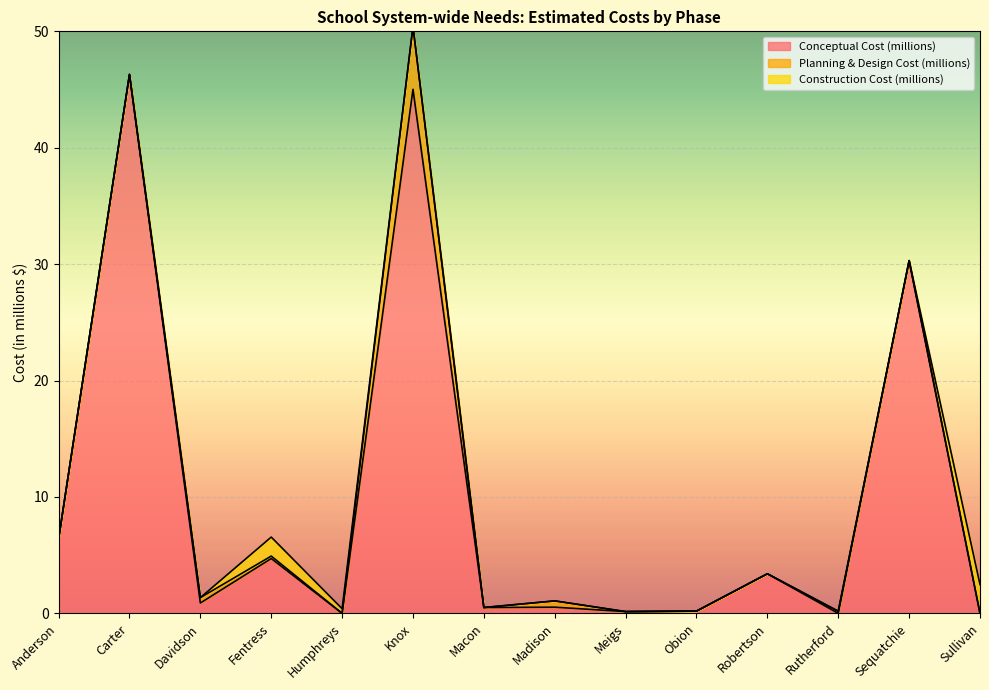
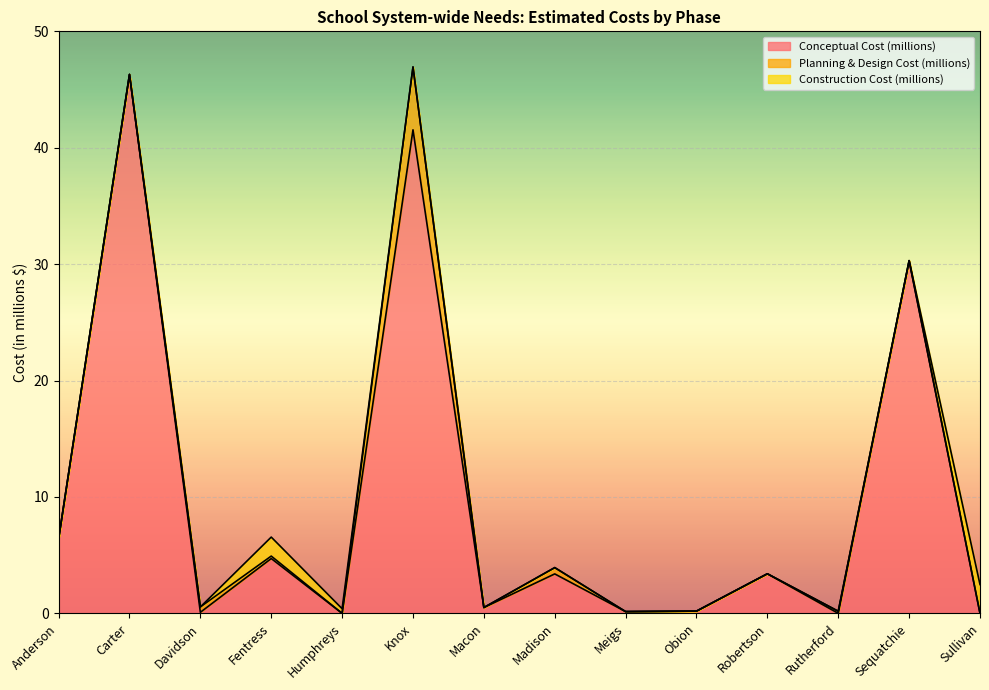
Conceptual Cost (millions), Davidson: 0.9 -> 0.1
Conceptual Cost (millions), Knox: 45.0 -> 41.5
Conceptual Cost (millions), Madison: 0.5 -> 3.4
